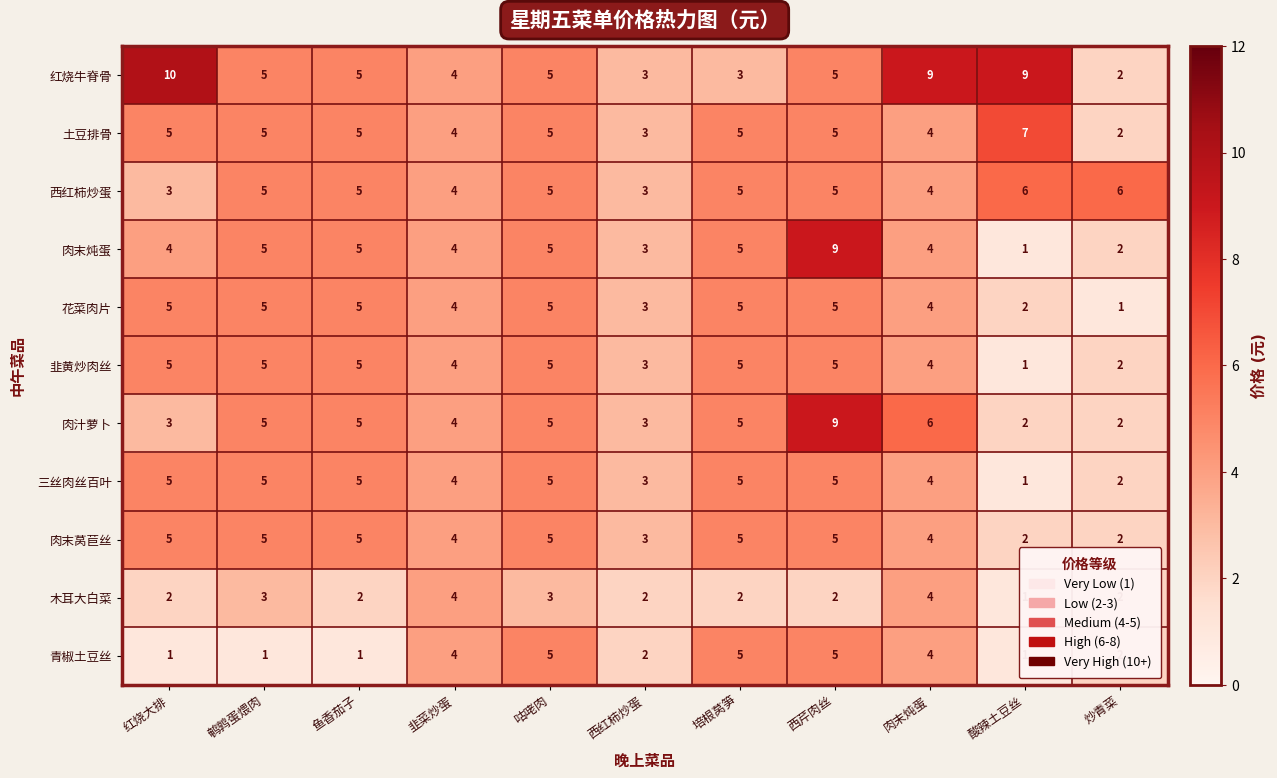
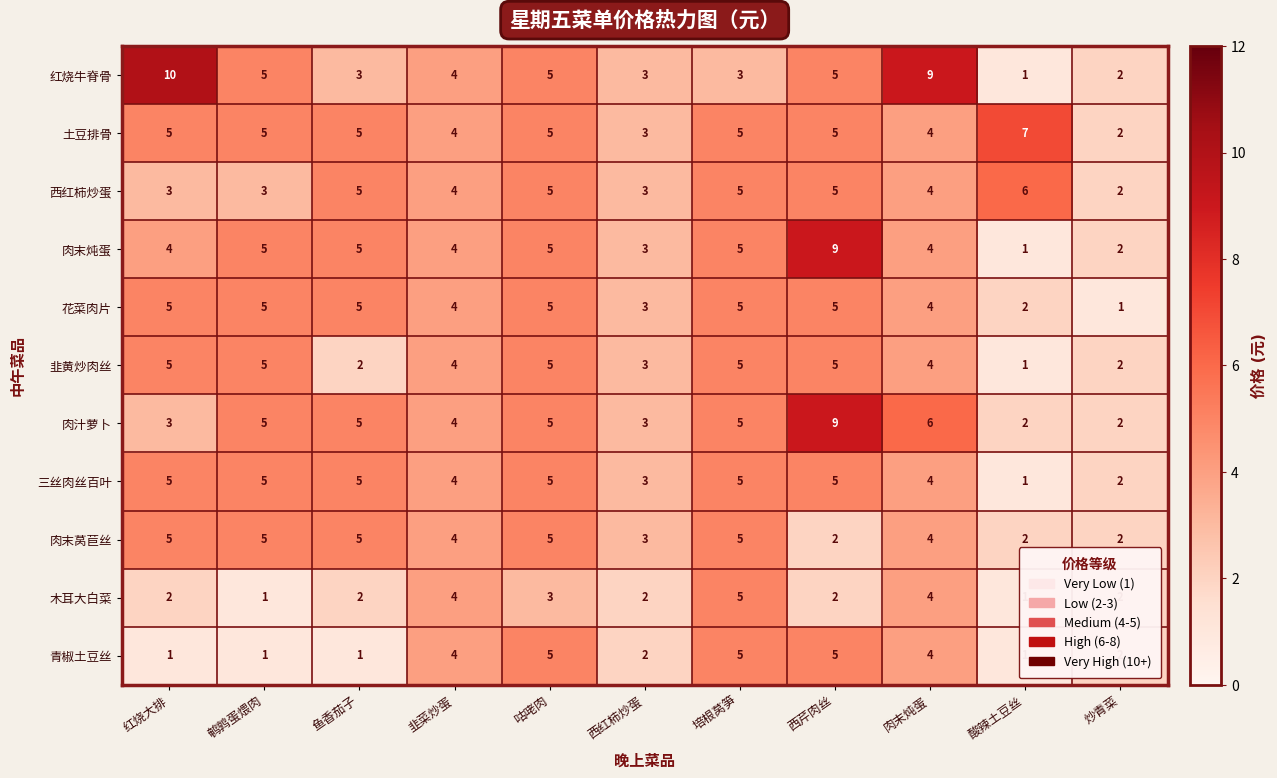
红烧牛脊骨, 鱼香茄子: 5 -> 3
红烧牛脊骨, 酸辣土豆丝: 9 -> 1
西红柿炒蛋, 鹌鹑蛋煨肉: 5 -> 3
西红柿炒蛋, 炒青菜: 6 -> 2
韭黄炒肉丝, 鱼香茄子: 5 -> 2
肉末莴苣丝, 西芹肉丝: 5 -> 2
木耳大白菜, 鹌鹑蛋煨肉: 3 -> 1
木耳大白菜, 培根莴笋: 2 -> 5
